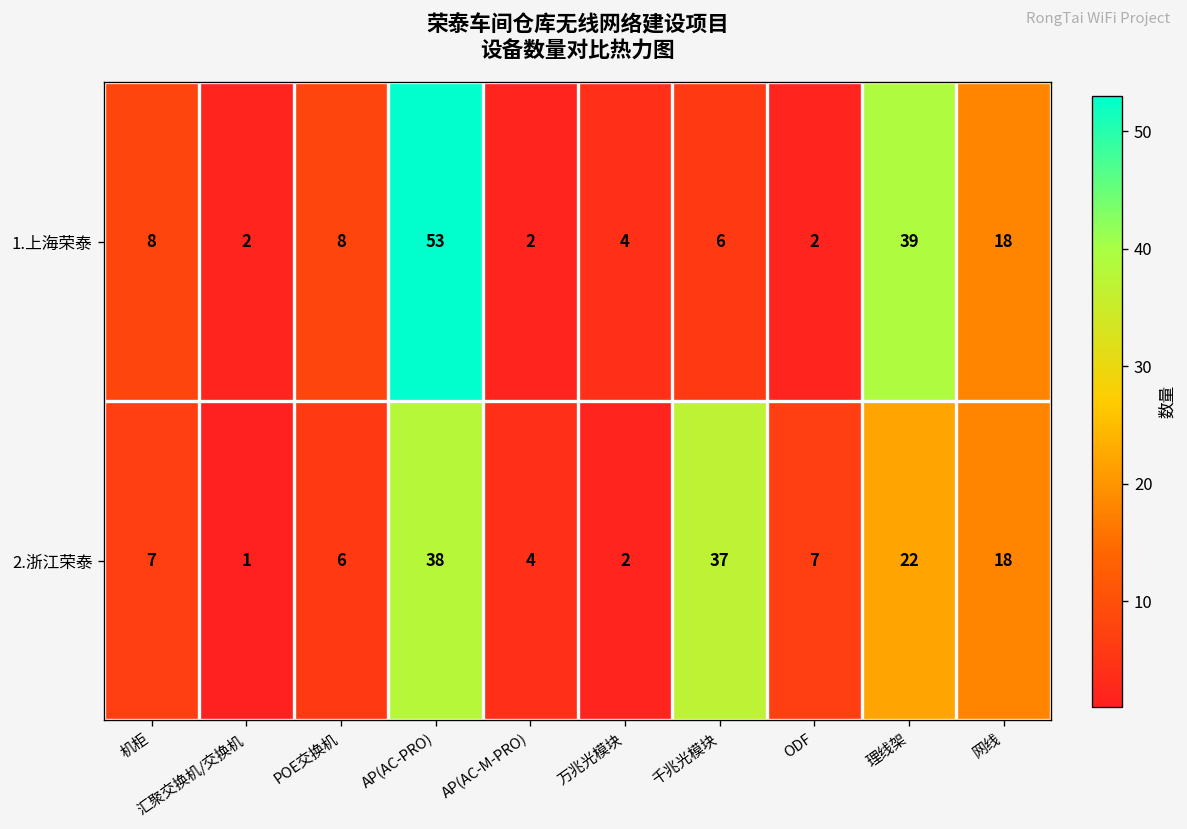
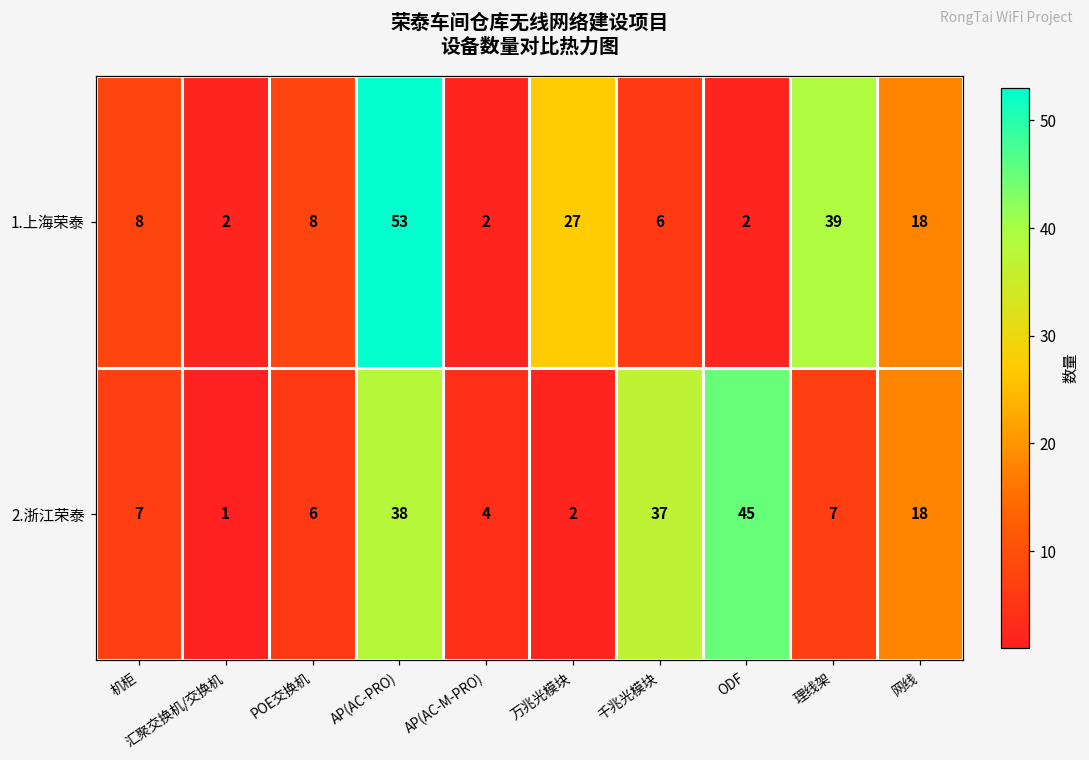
1.上海荣泰, 万兆光模块: 4 -> 27
2.浙江荣泰, ODF: 7 -> 45
2.浙江荣泰, 理线架: 22 -> 7
